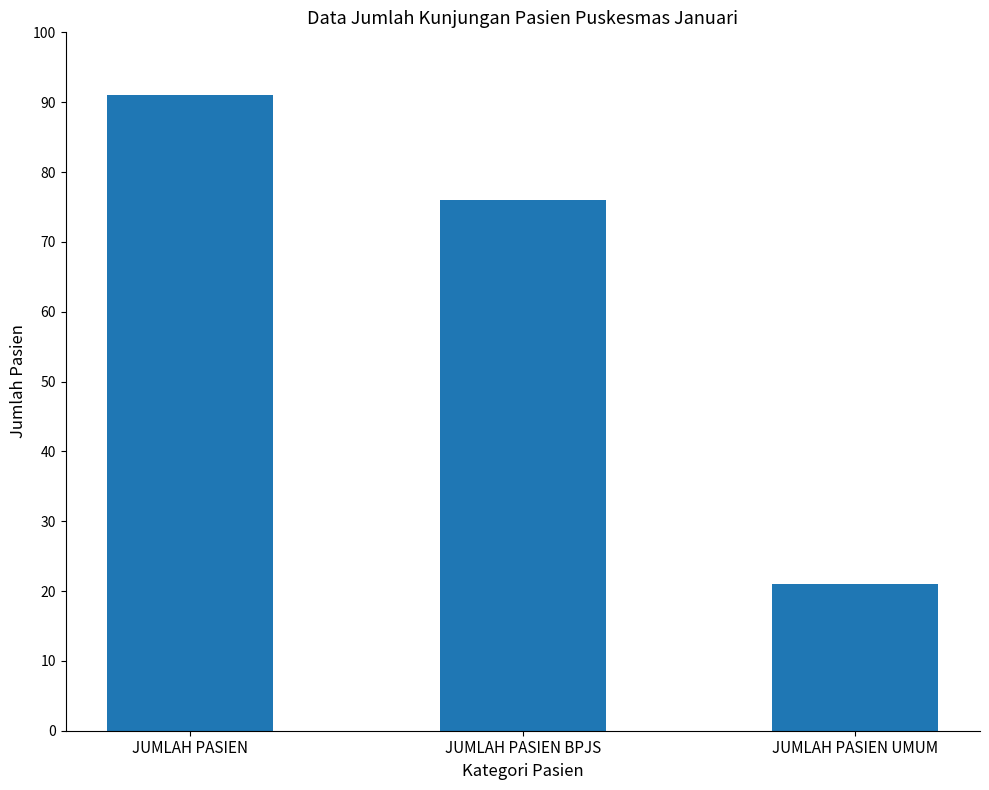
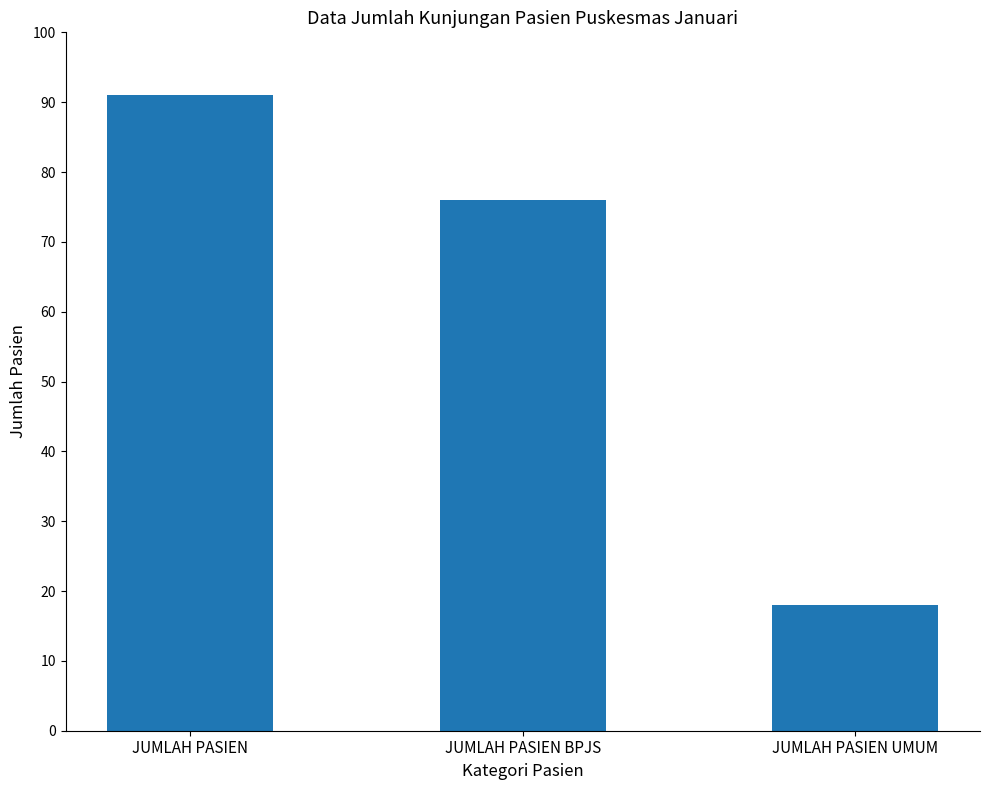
JUMLAH PASIEN UMUM: 21 -> 18
